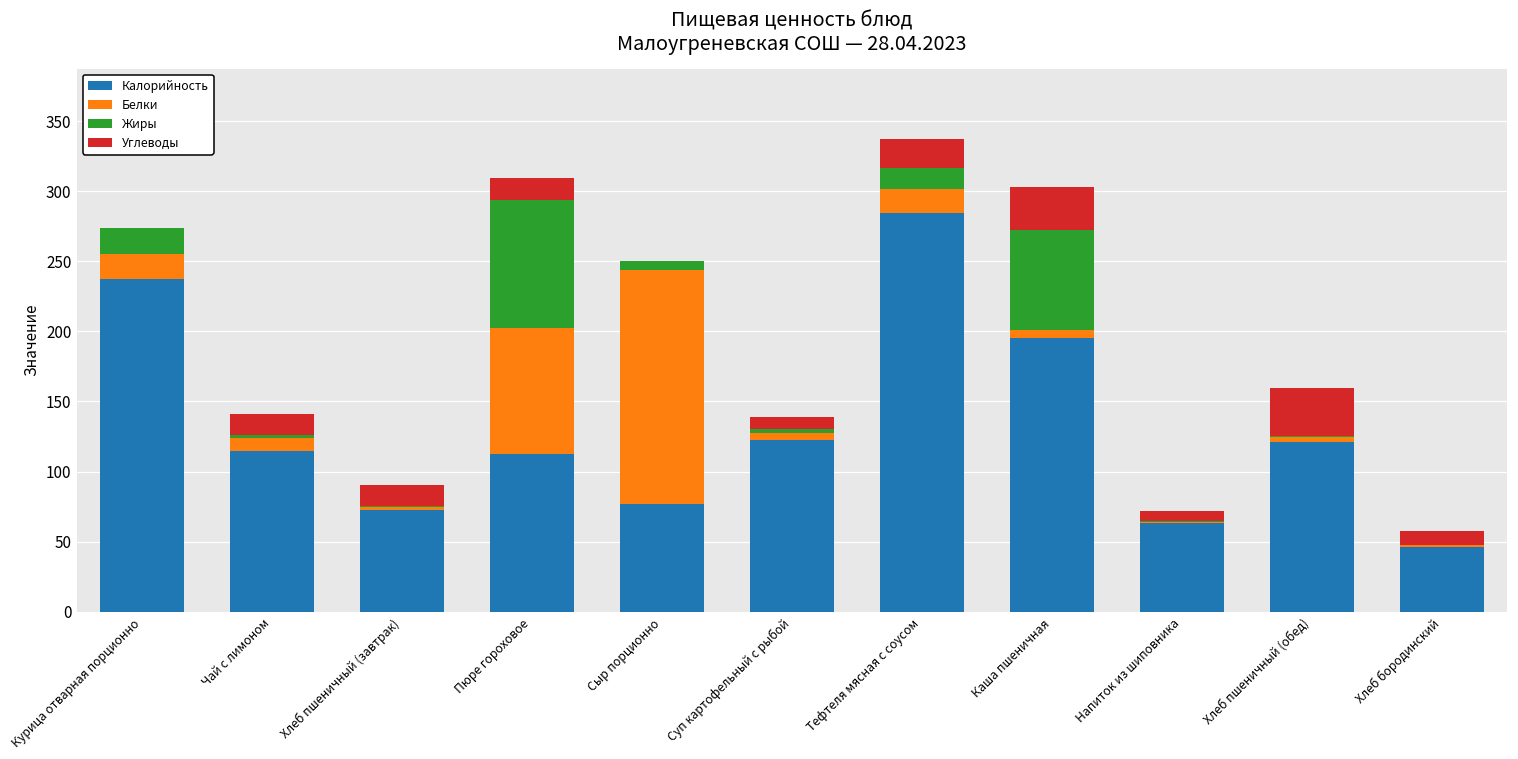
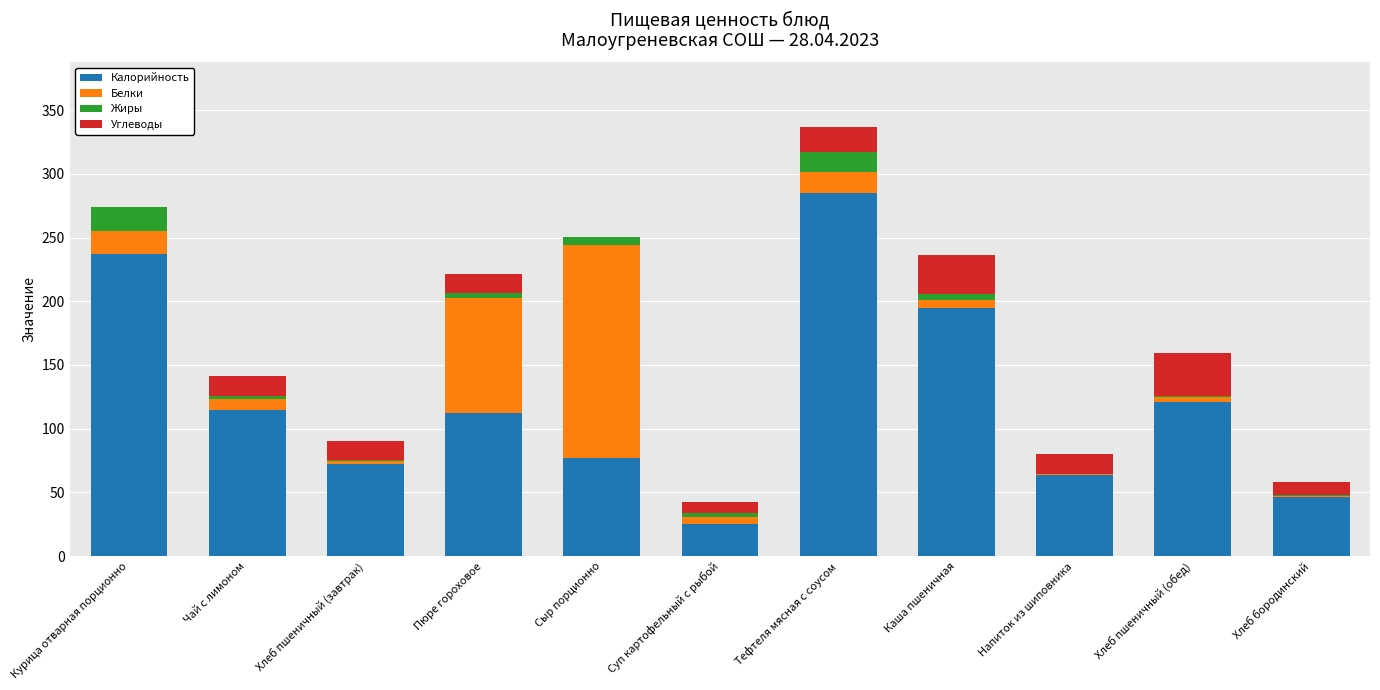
Жиры, Пюре гороховое: 91 -> 3
Калорийность, Суп картофельный с рыбой: 122 -> 26
Жиры, Каша пшеничная: 72 -> 5
Углеводы, Напиток из шиповника: 8 -> 16
